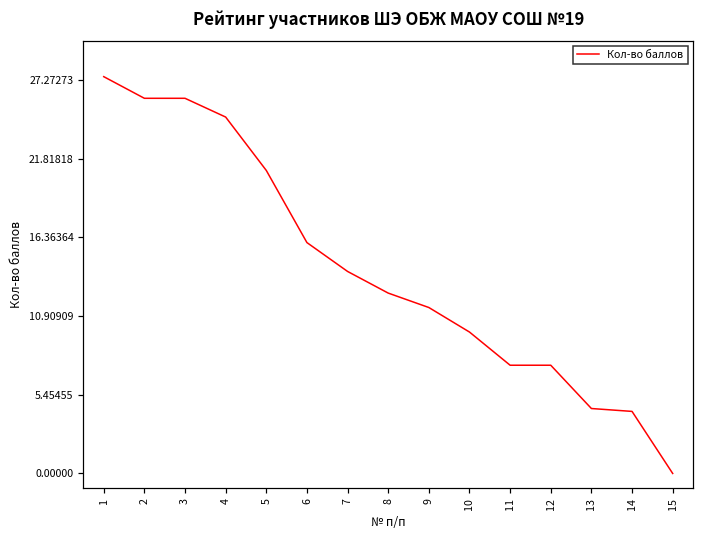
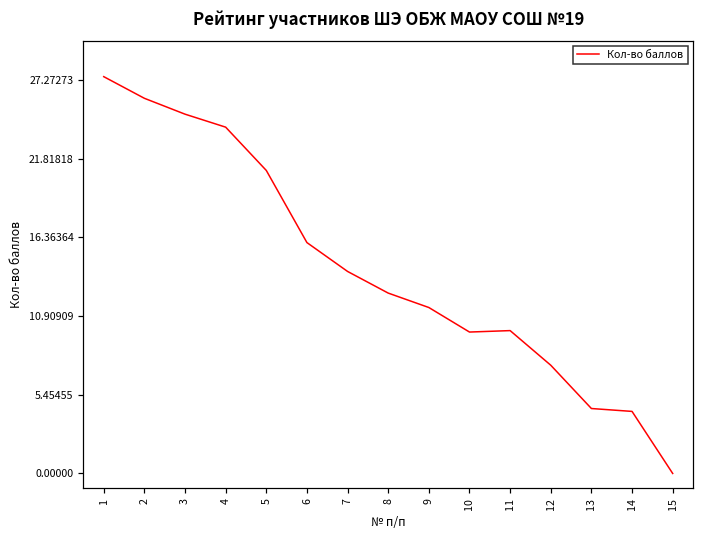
3: 26.0 -> 24.9
4: 24.7 -> 24.0
11: 7.5 -> 9.9
